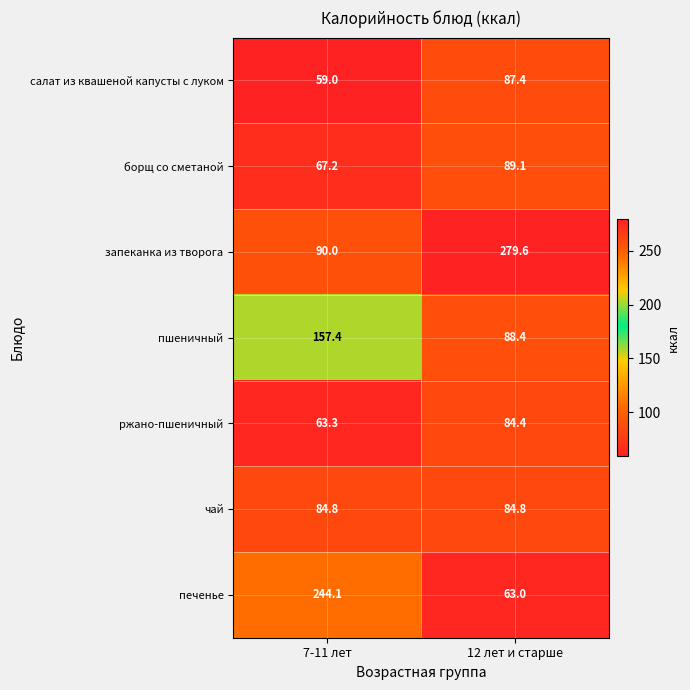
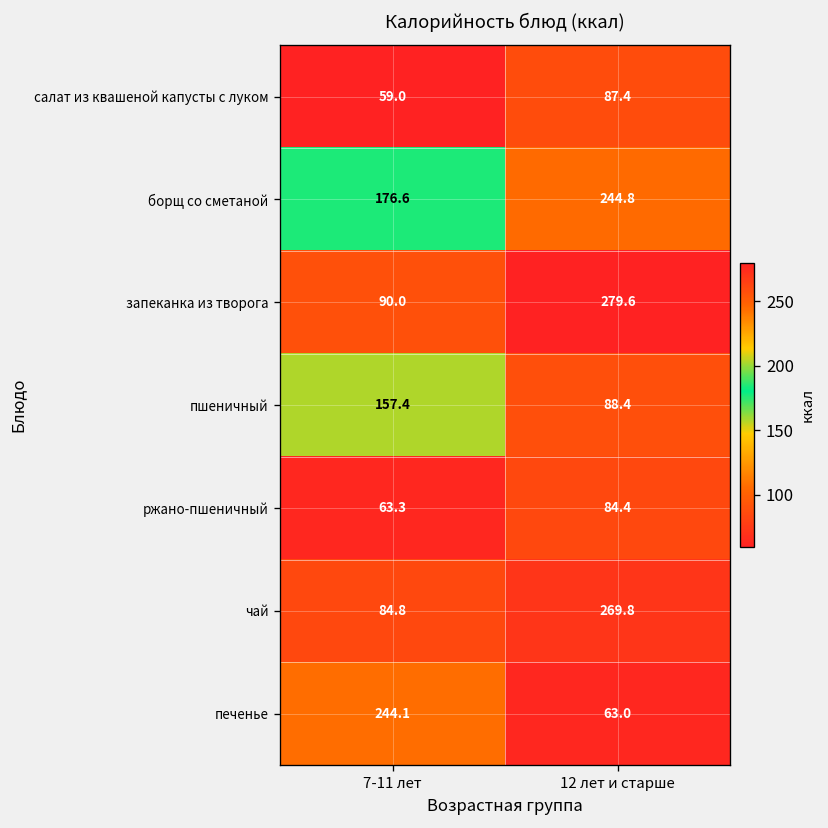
борщ со сметаной, 7-11 лет: 67.2 -> 176.6
борщ со сметаной, 12 лет и старше: 89.1 -> 244.8
чай, 12 лет и старше: 84.8 -> 269.8
